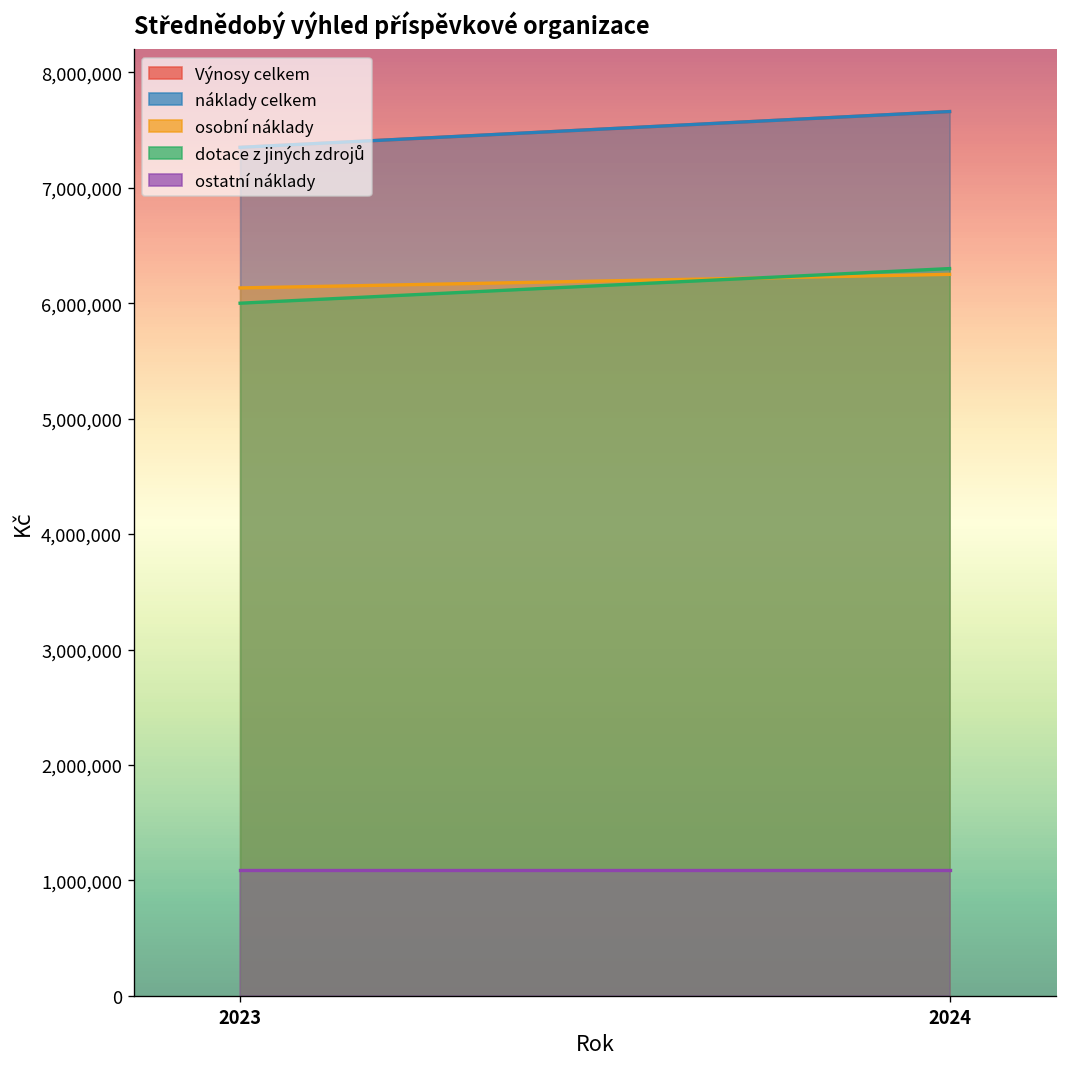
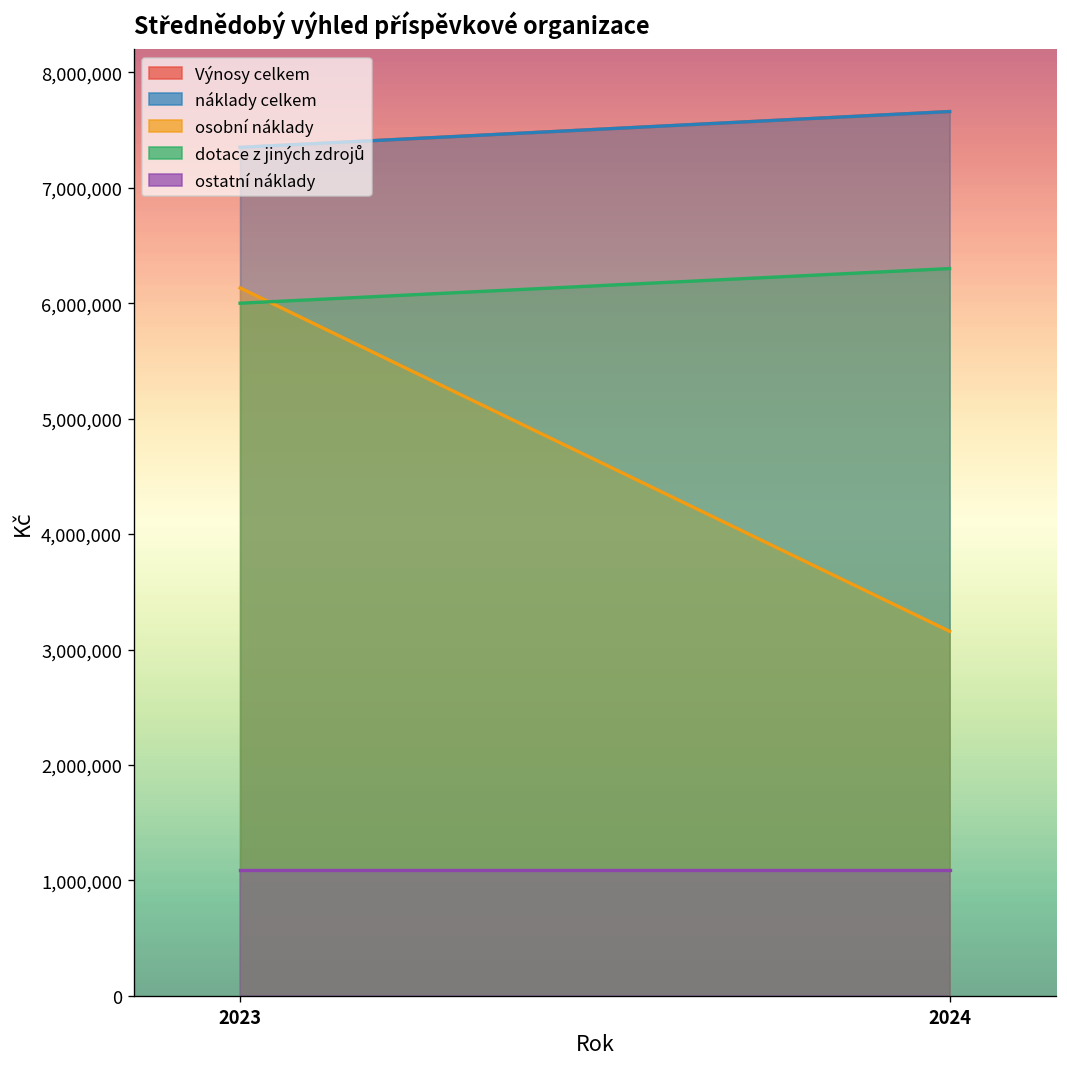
osobní náklady, 2024: 6,300,000 -> 3,200,000
